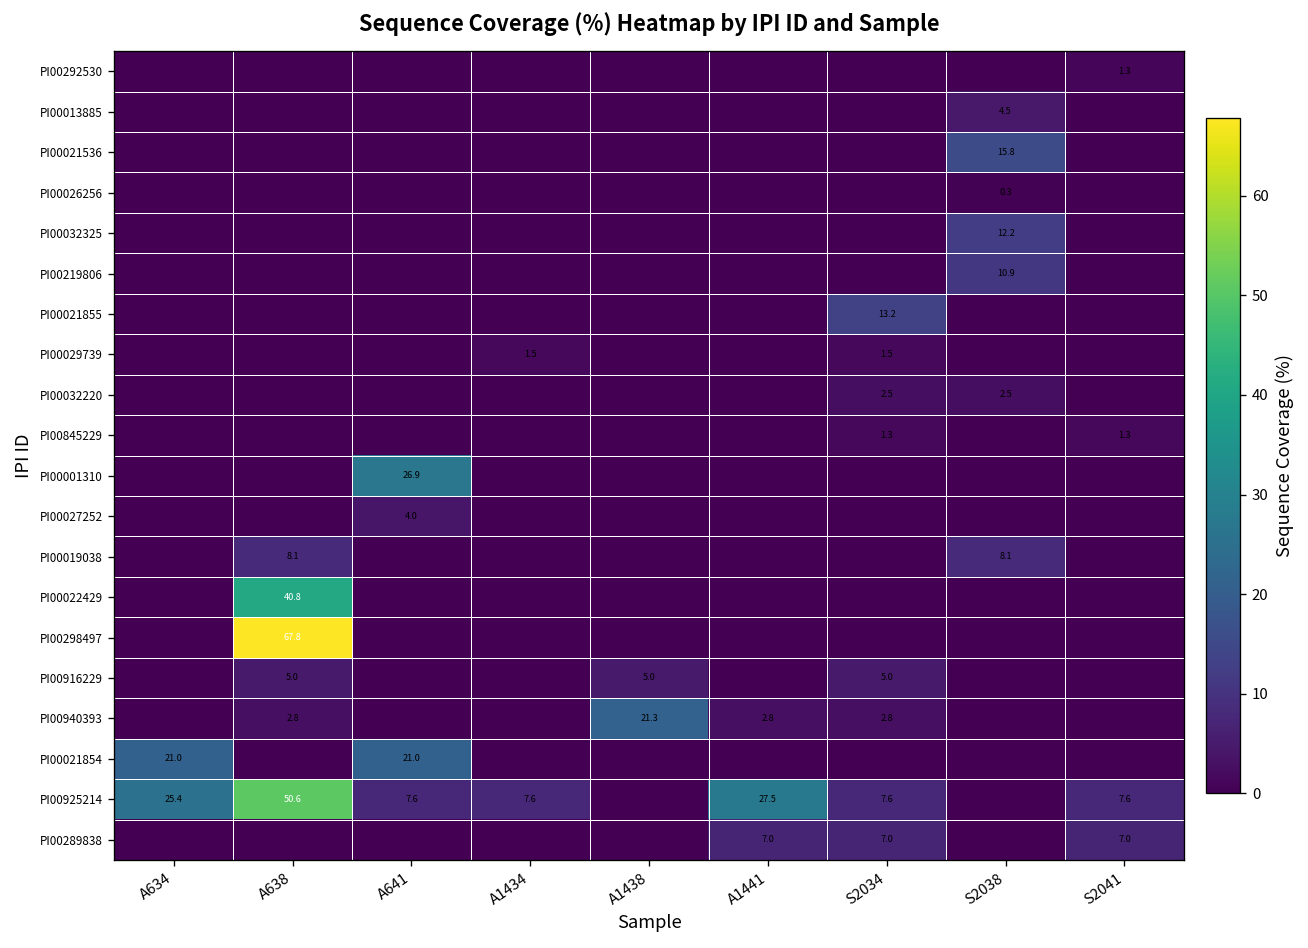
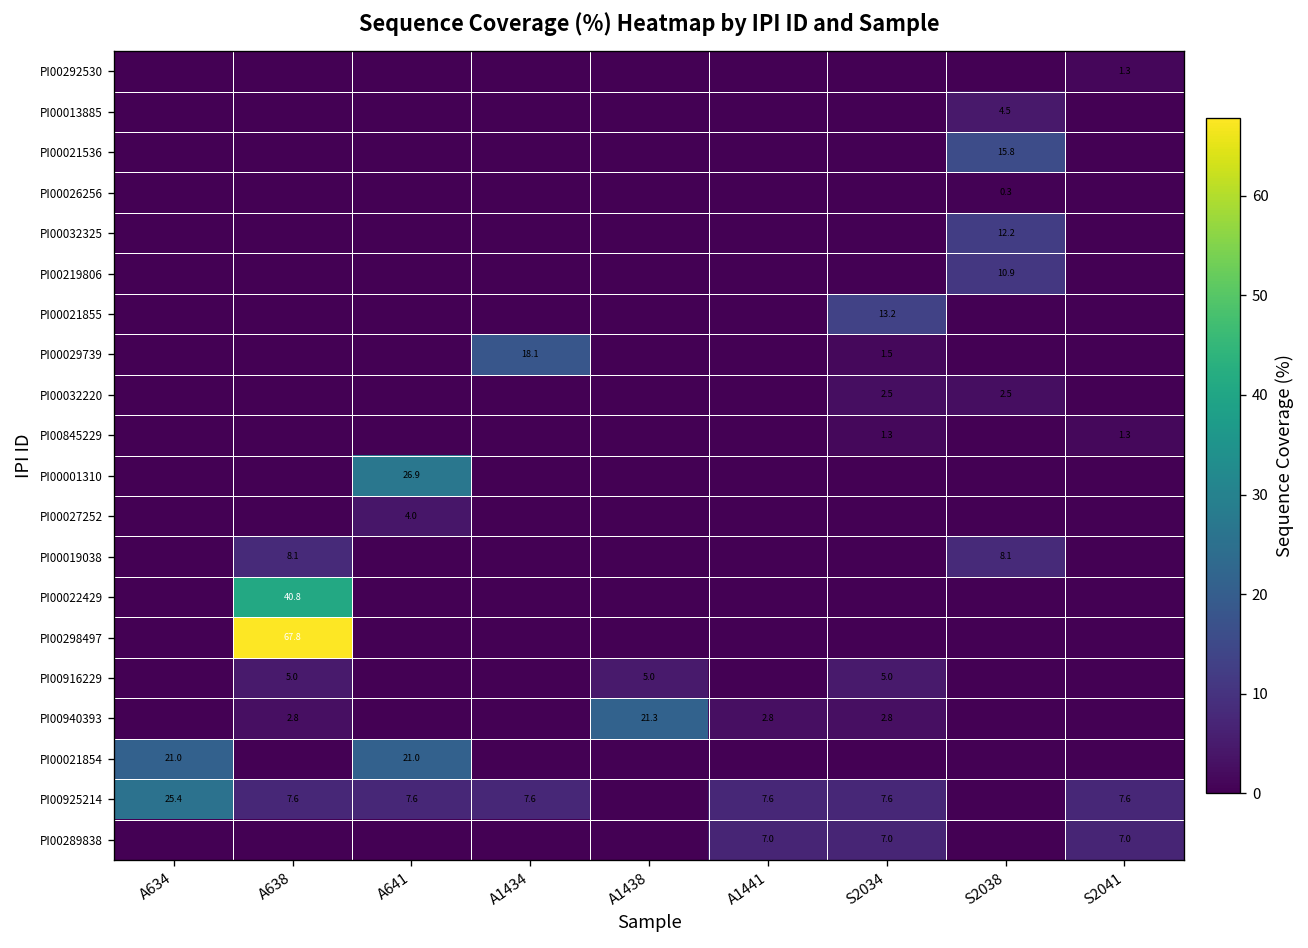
PI00029739, A1434: 1.5 -> 18.1
PI00925214, A638: 50.6 -> 7.6
PI00925214, A1441: 27.5 -> 7.6
